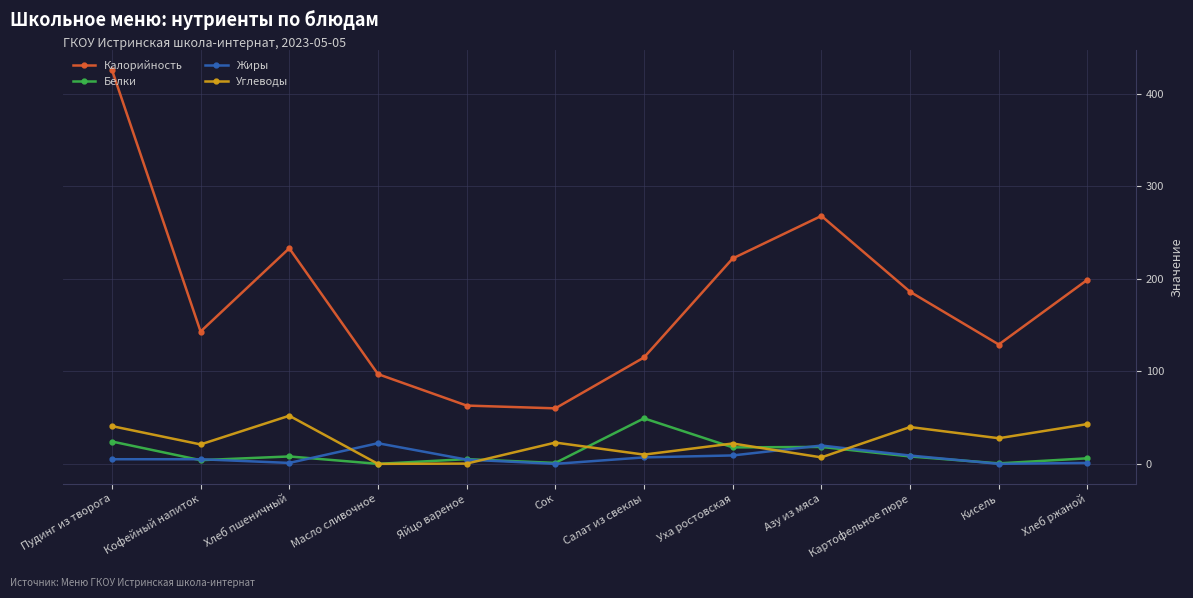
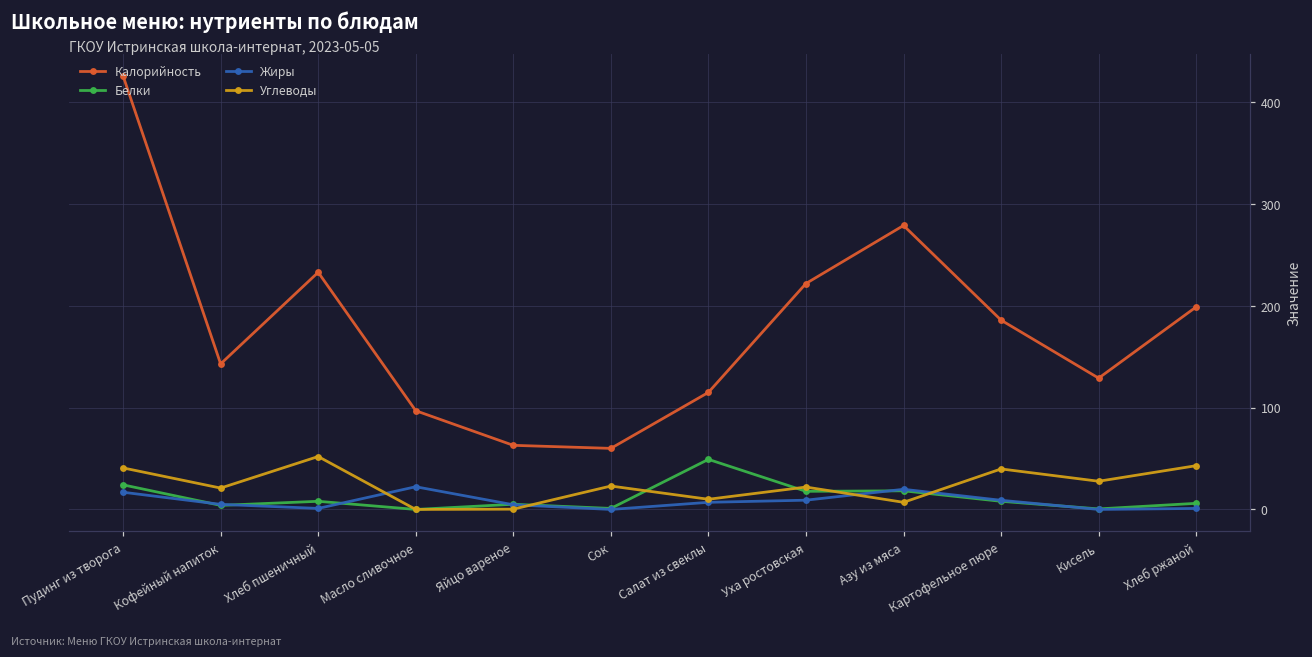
Жиры, Пудинг из творога: 10 -> 20
Калорийность, Азу из мяса: 270 -> 280
